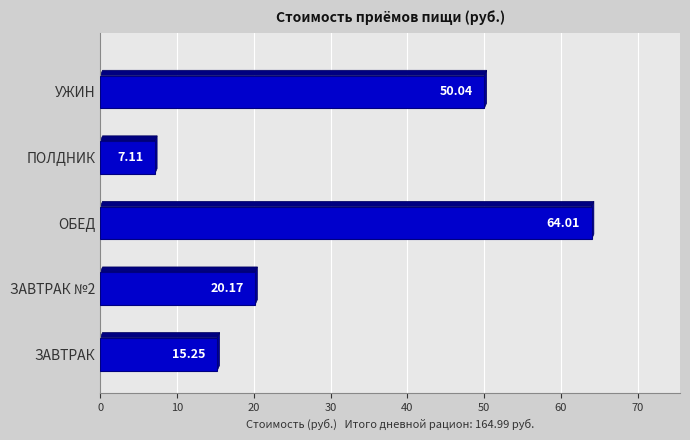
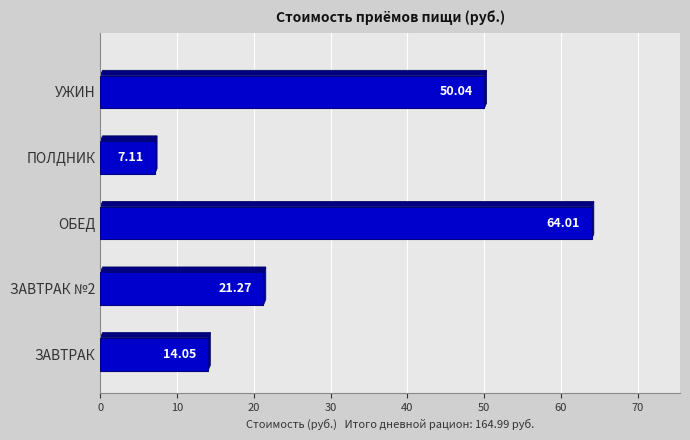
ЗАВТРАК №2: 20.17 -> 21.27
ЗАВТРАК: 15.25 -> 14.05
